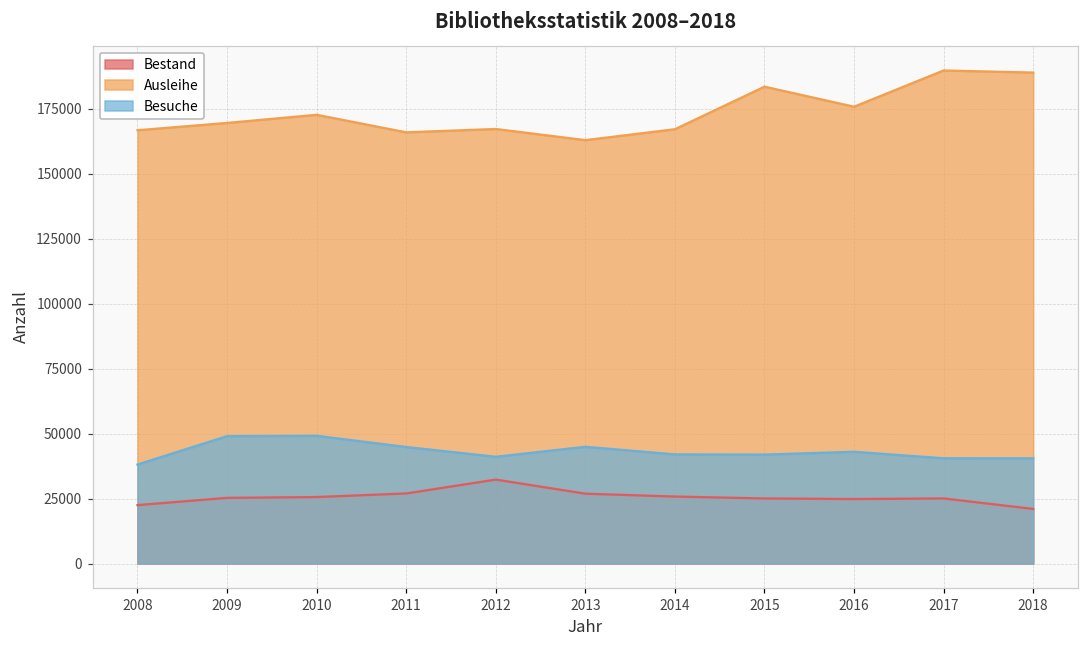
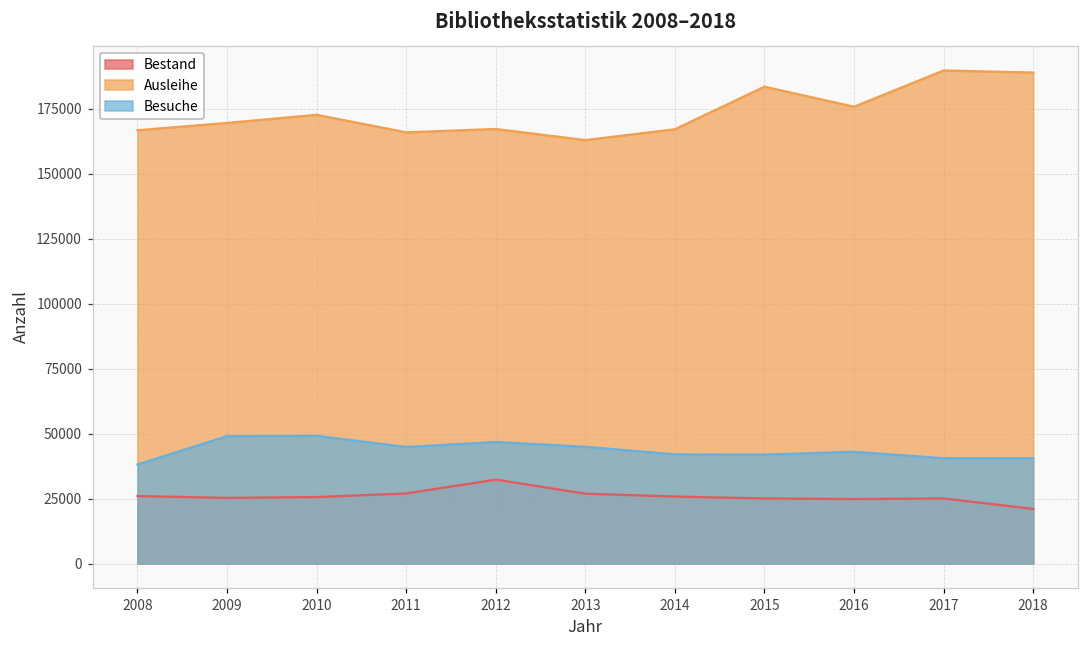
Bestand, 2008: 22000 -> 26000
Besuche, 2012: 41000 -> 47000
